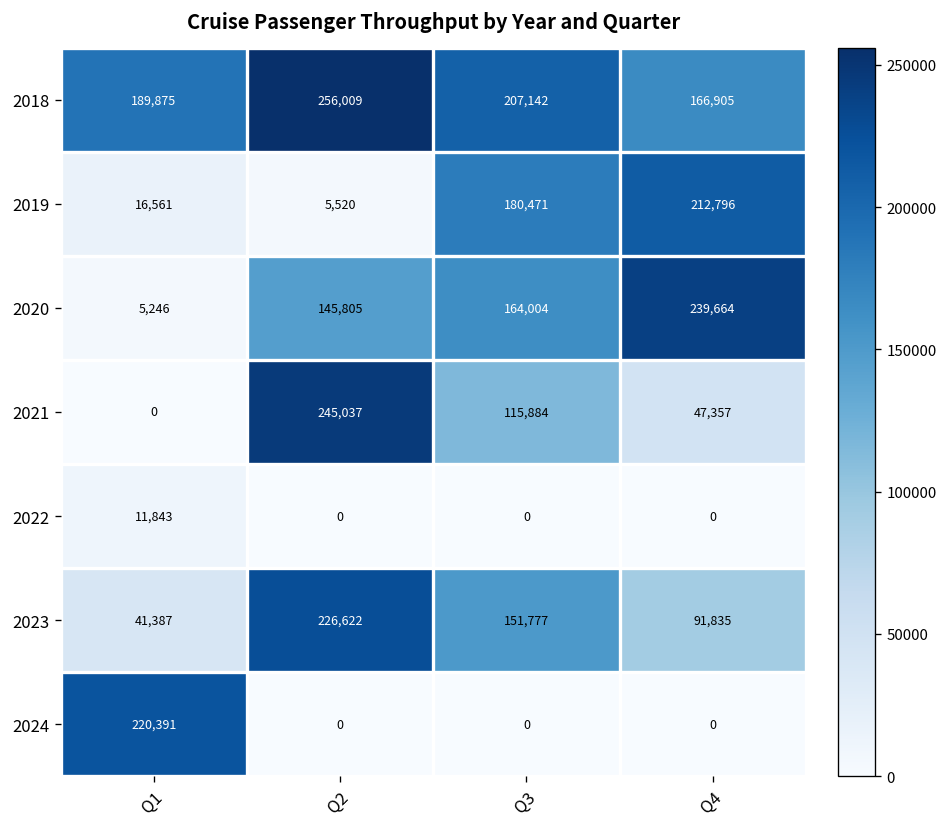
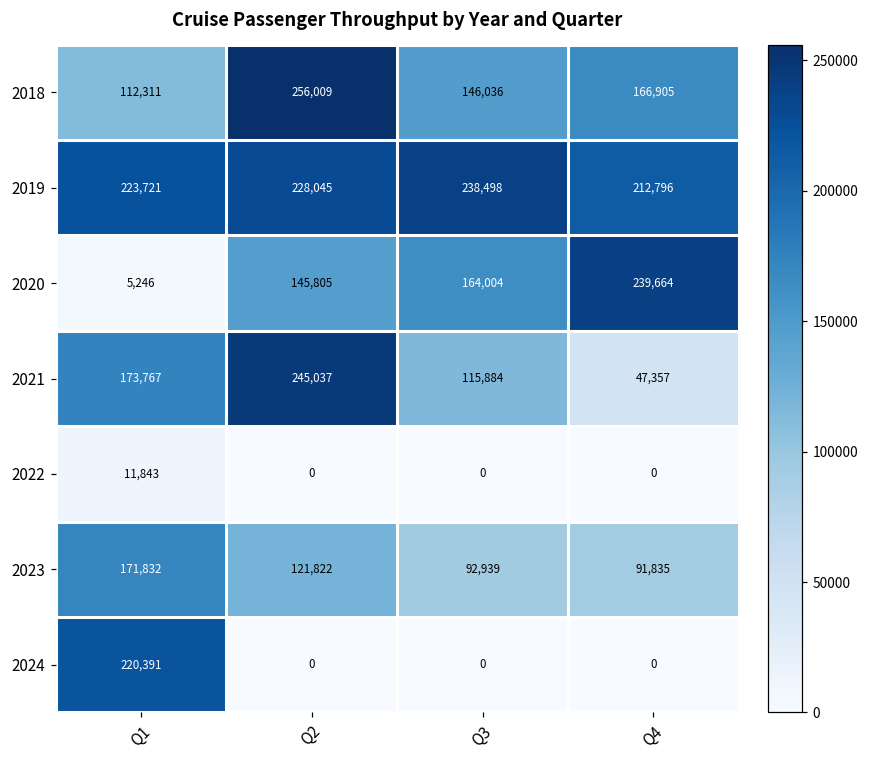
2018, Q1: 189,875 -> 112,311
2018, Q3: 207,142 -> 146,036
2019, Q1: 16,561 -> 223,721
2019, Q2: 5,520 -> 228,045
2019, Q3: 180,471 -> 238,498
2021, Q1: 0 -> 173,767
2023, Q1: 41,387 -> 171,832
2023, Q2: 226,622 -> 121,822
2023, Q3: 151,777 -> 92,939
